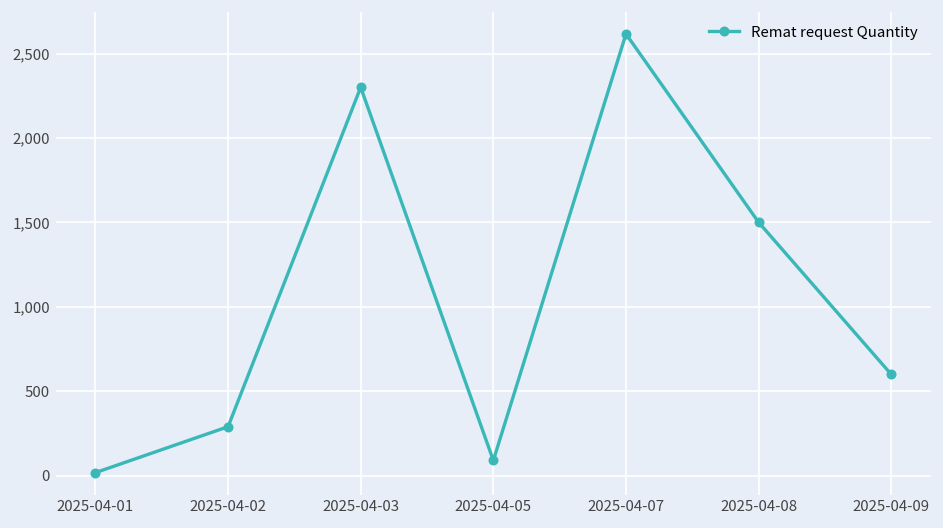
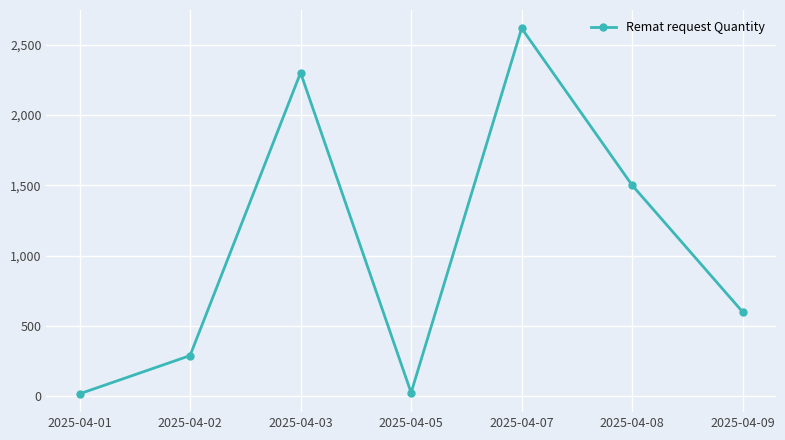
2025-04-05: 90 -> 30
